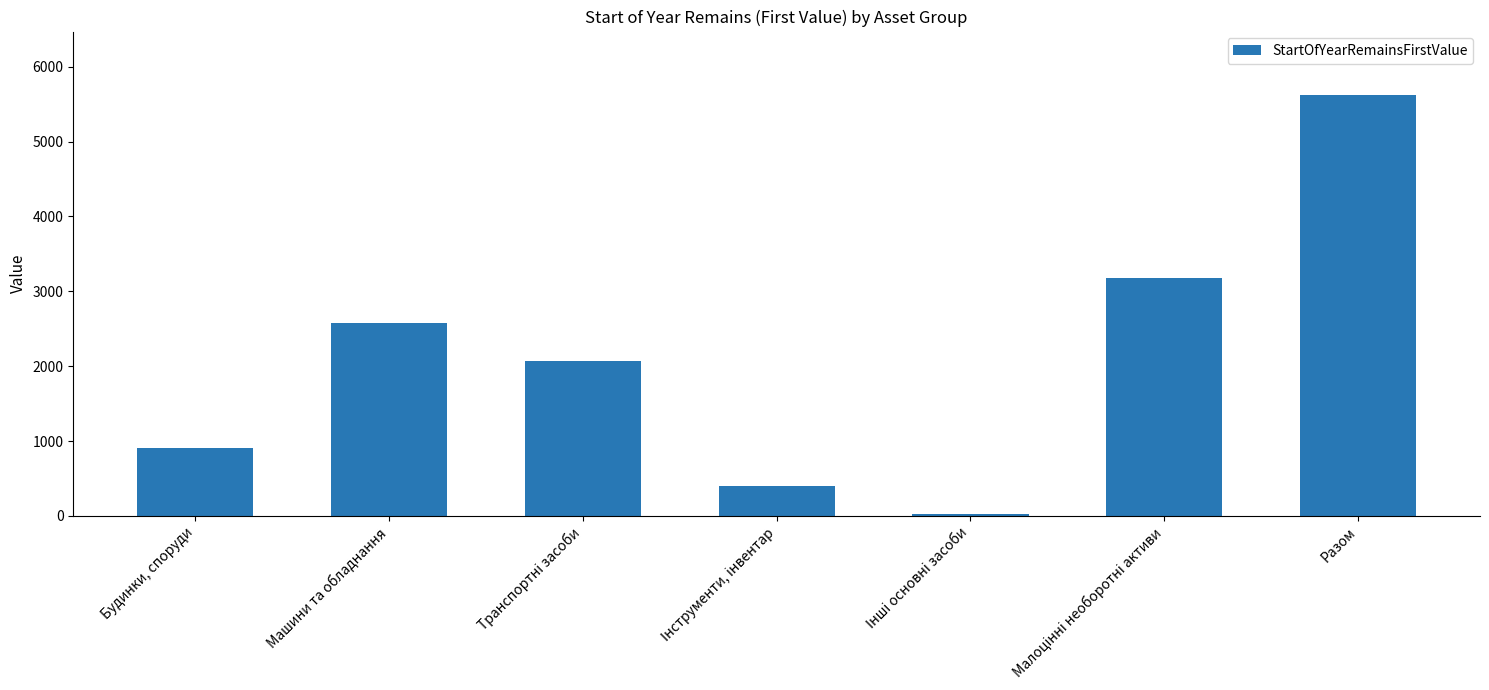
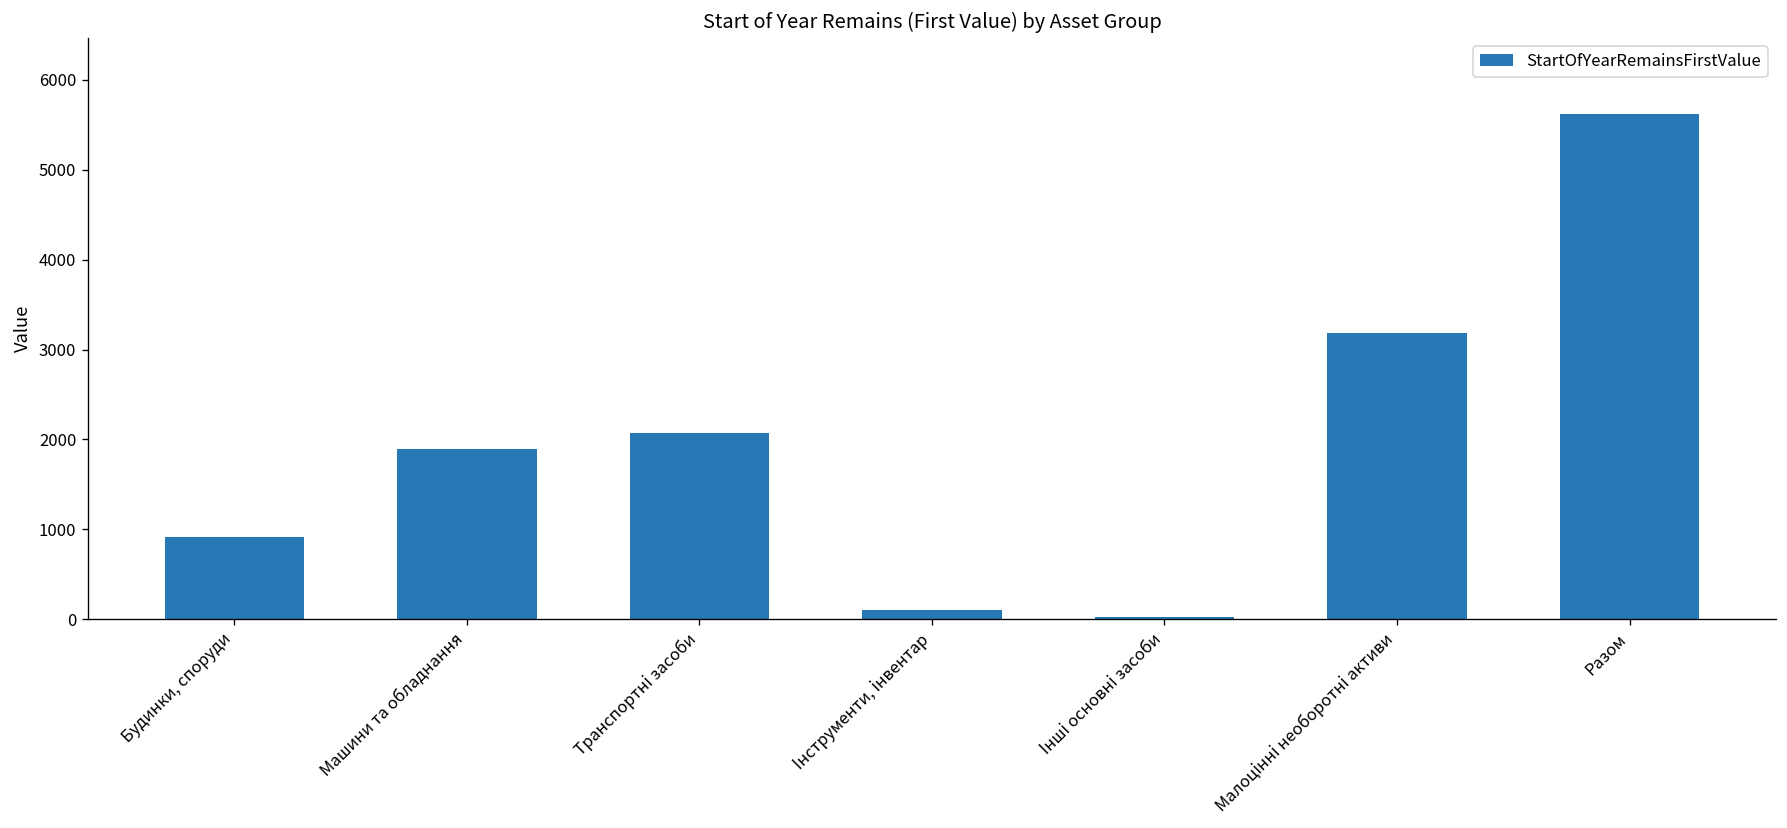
Машини та обладнання: 2600 -> 1900
Інструменти, інвентар: 400 -> 100
